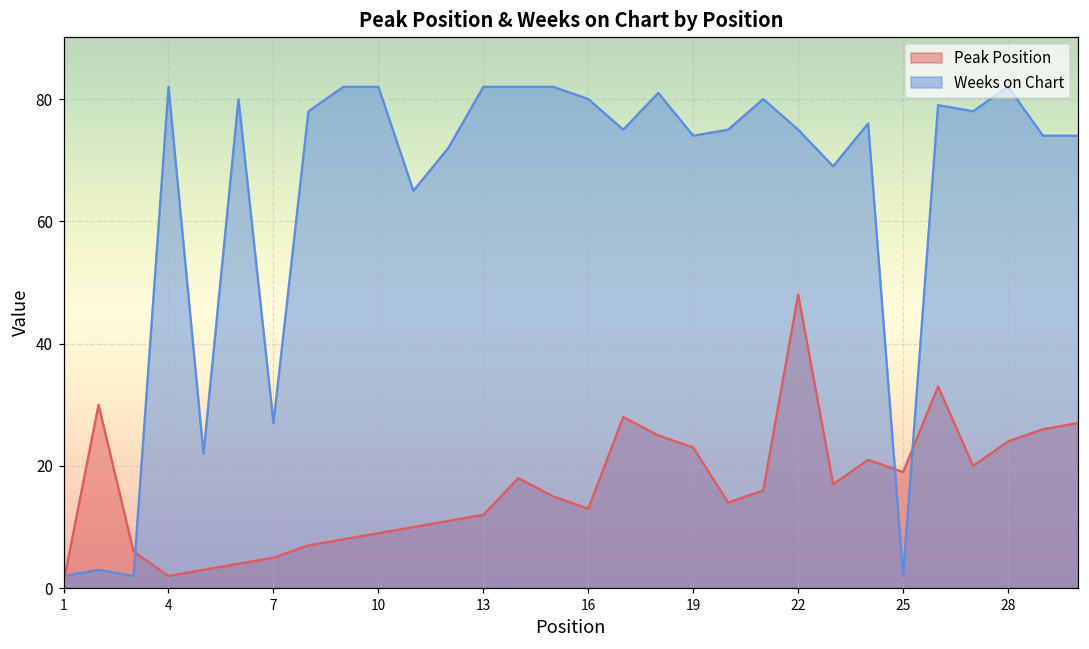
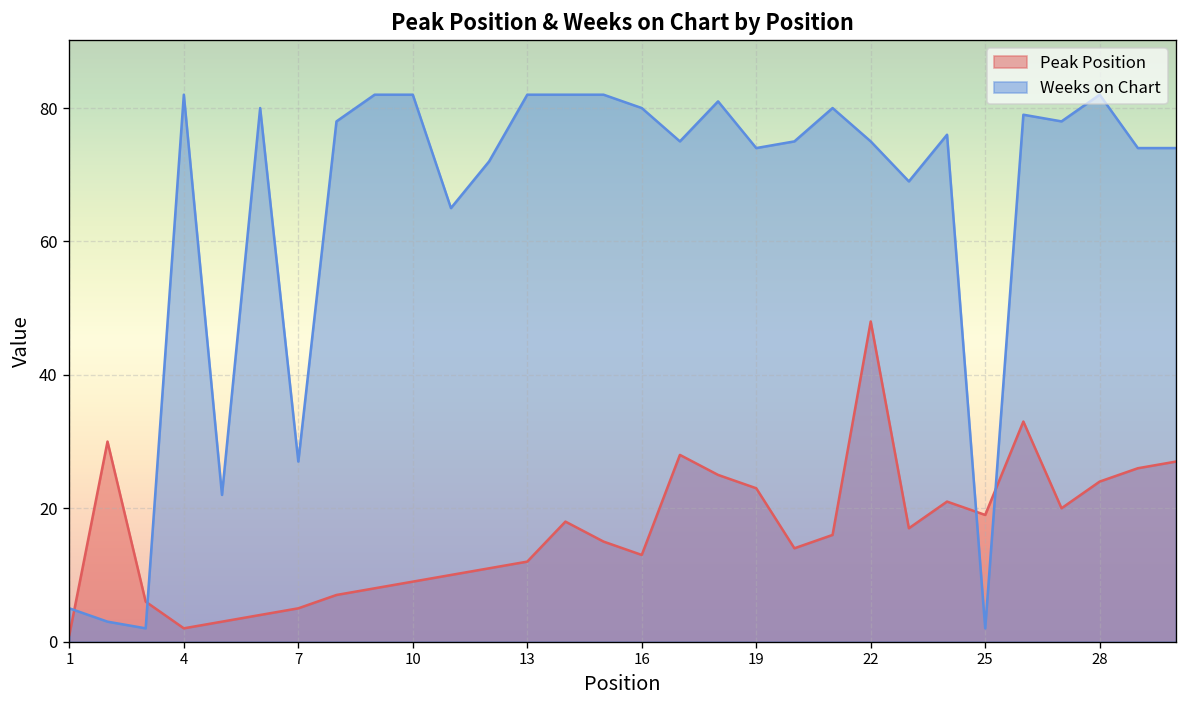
Weeks on Chart, 1: 2 -> 5
